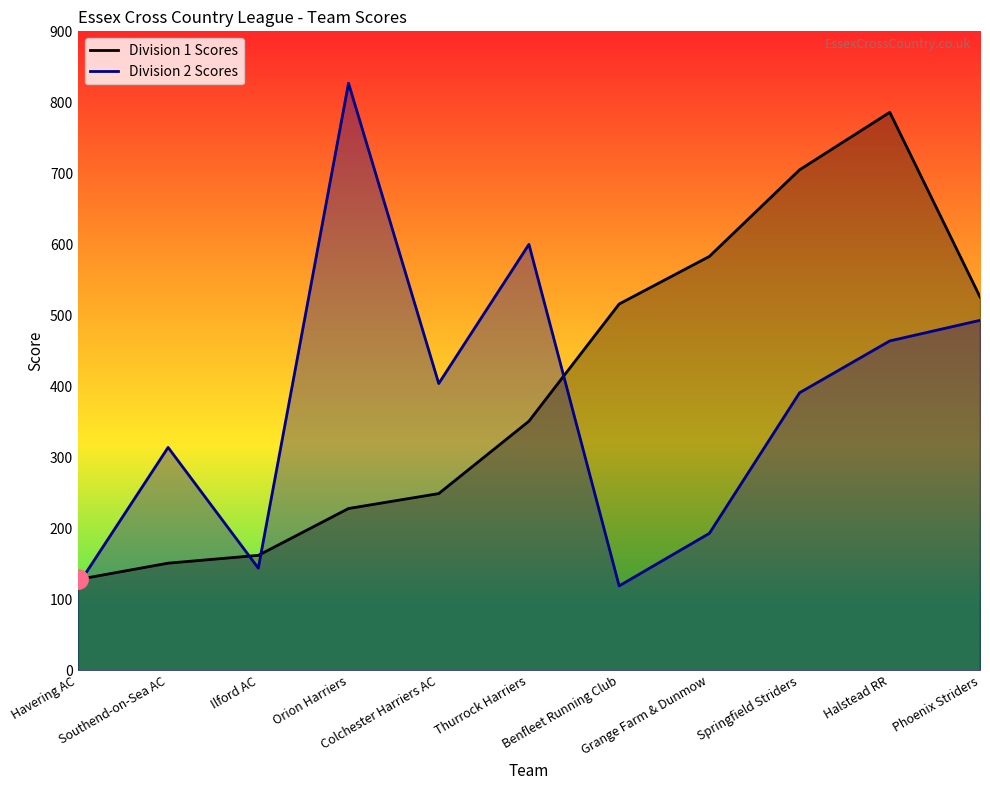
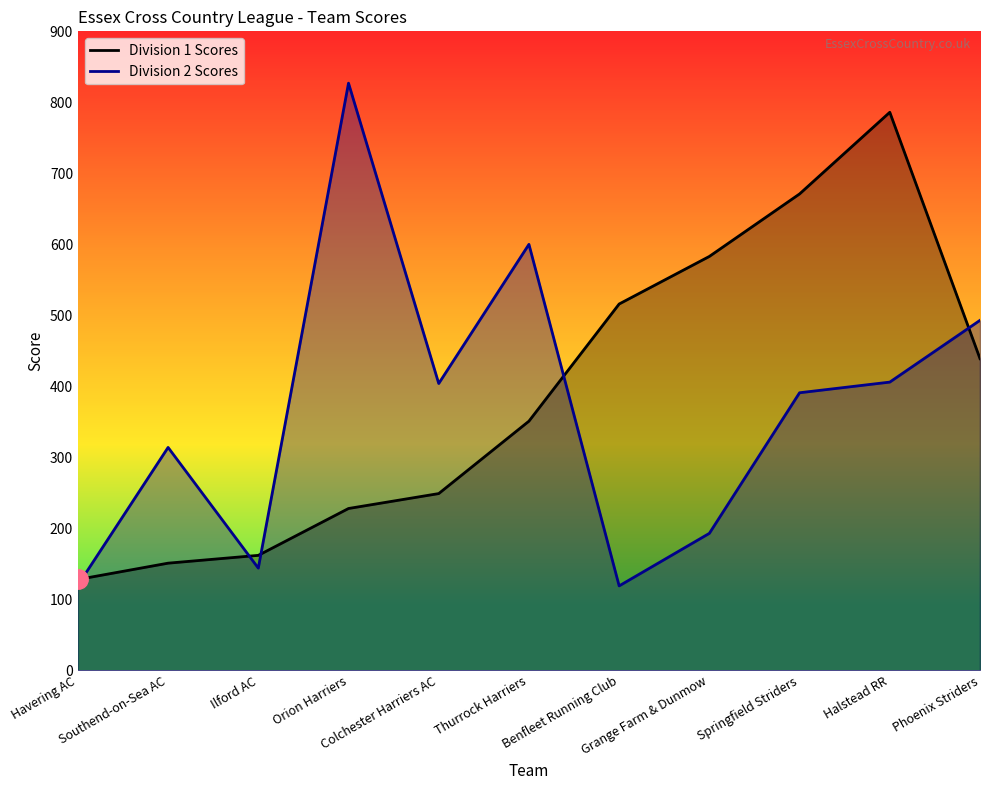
Division 1 Scores, Springfield Striders: 710 -> 670
Division 2 Scores, Halstead RR: 460 -> 410
Division 1 Scores, Phoenix Striders: 530 -> 440
